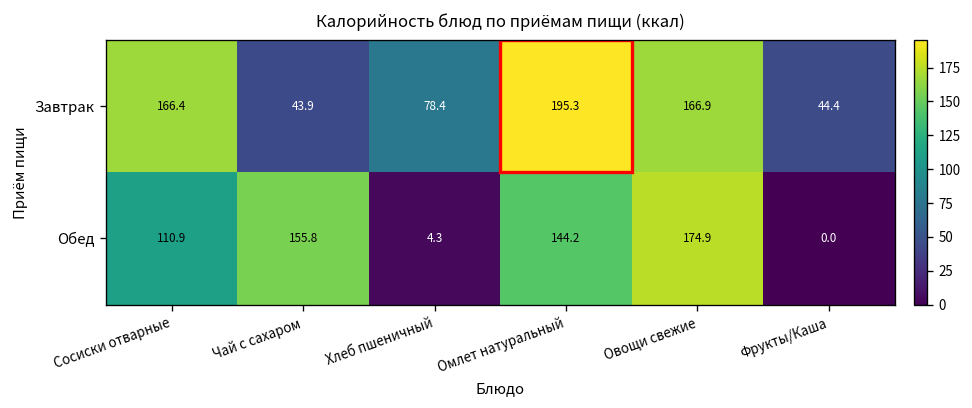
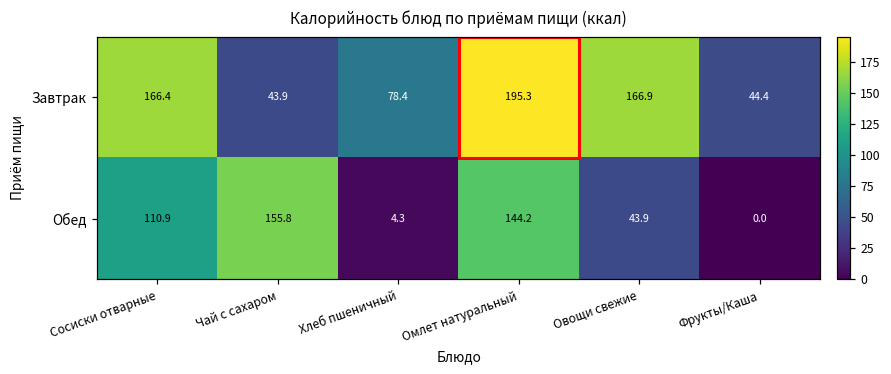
Обед, Овощи свежие: 174.9 -> 43.9
